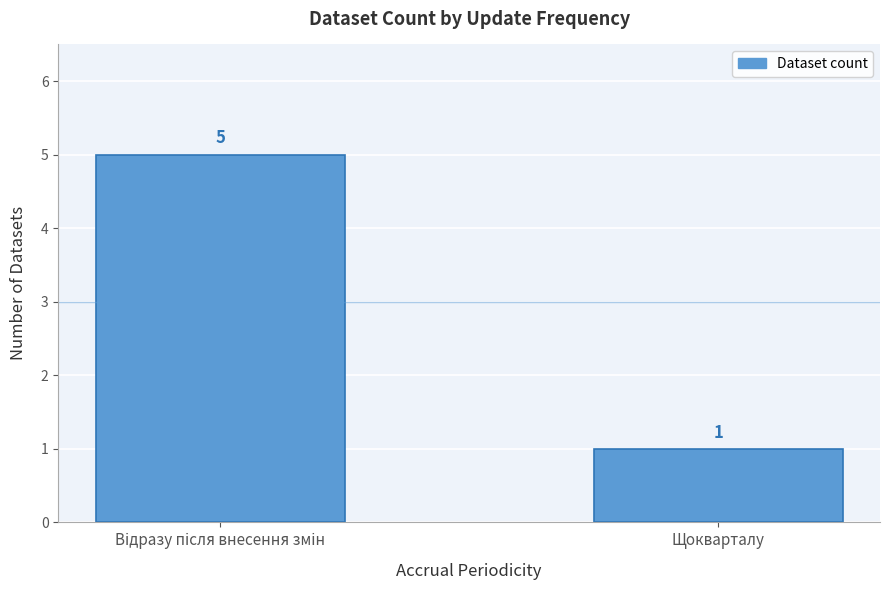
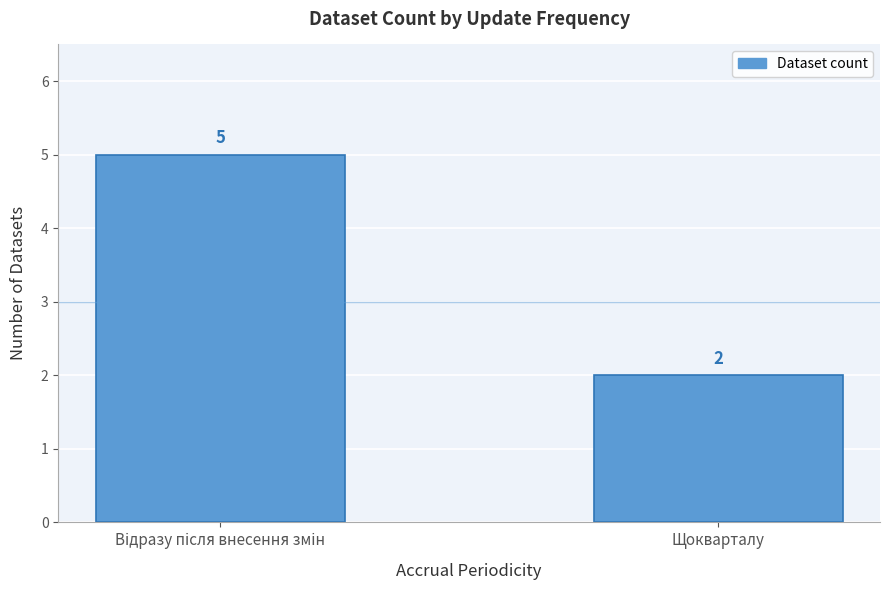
Щокварталу: 1 -> 2
